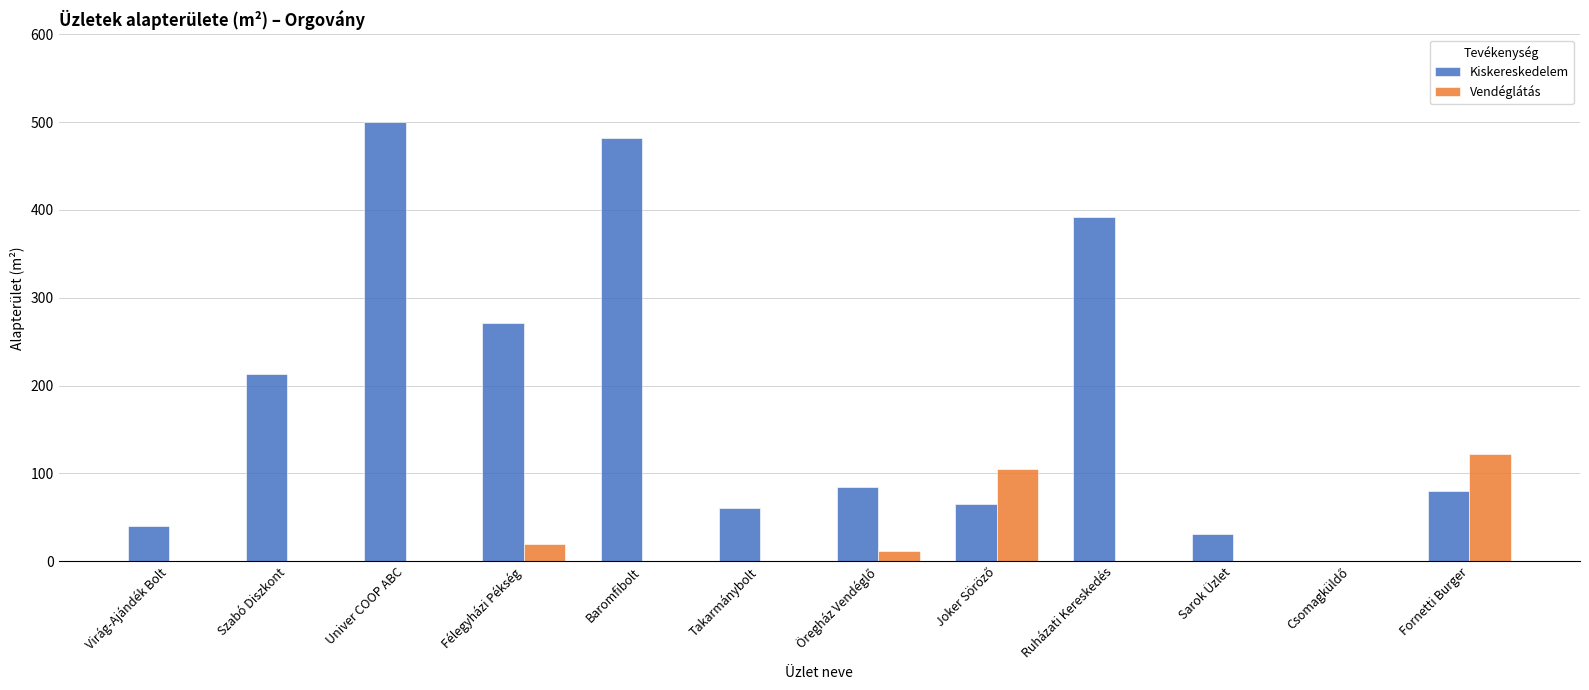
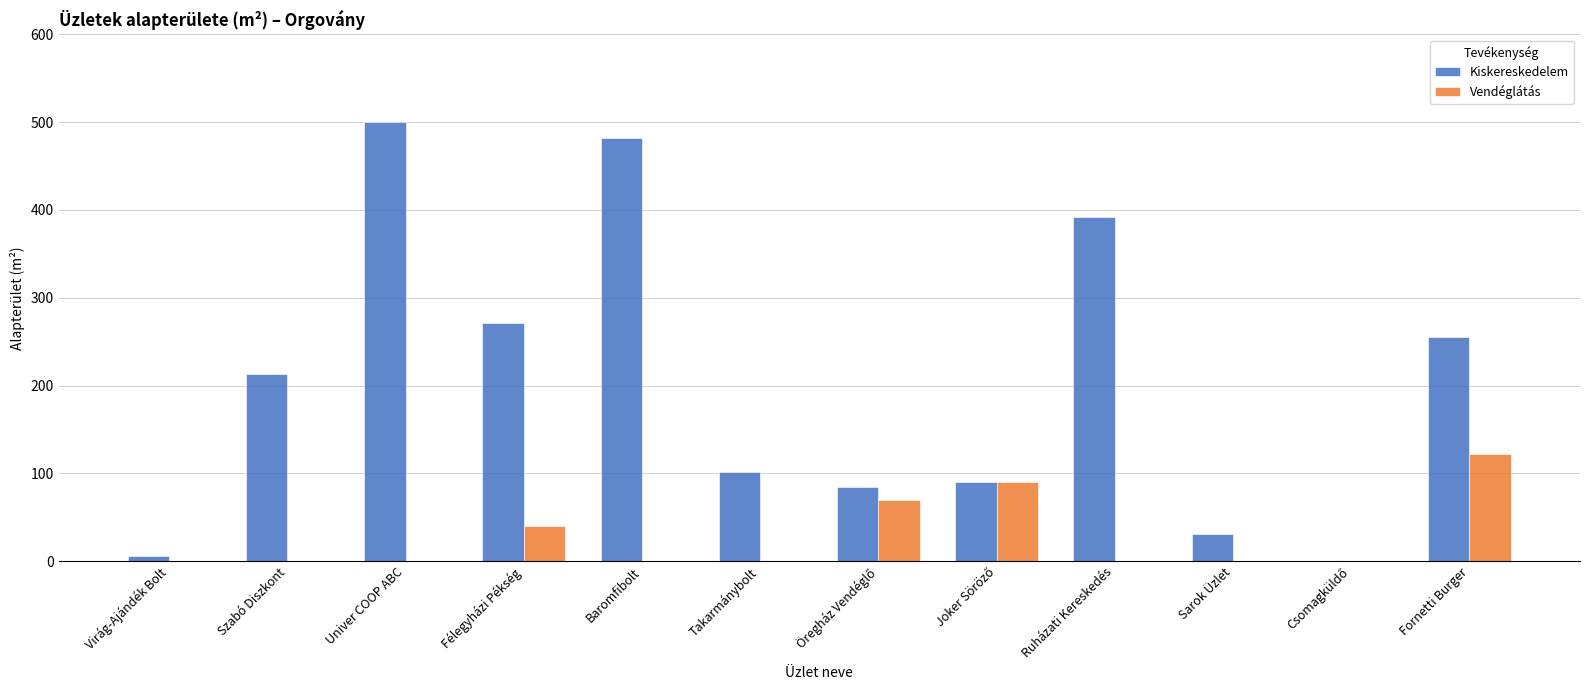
Kiskereskedelem, Virág-Ajándék Bolt: 40 -> 10
Vendéglátás, Félegyházi Pékség: 20 -> 40
Kiskereskedelem, Takarmánybolt: 60 -> 100
Vendéglátás, Öregház Vendéglő: 10 -> 70
Kiskereskedelem, Joker Söröző: 70 -> 90
Vendéglátás, Joker Söröző: 110 -> 90
Kiskereskedelem, Fornetti Burger: 80 -> 260
